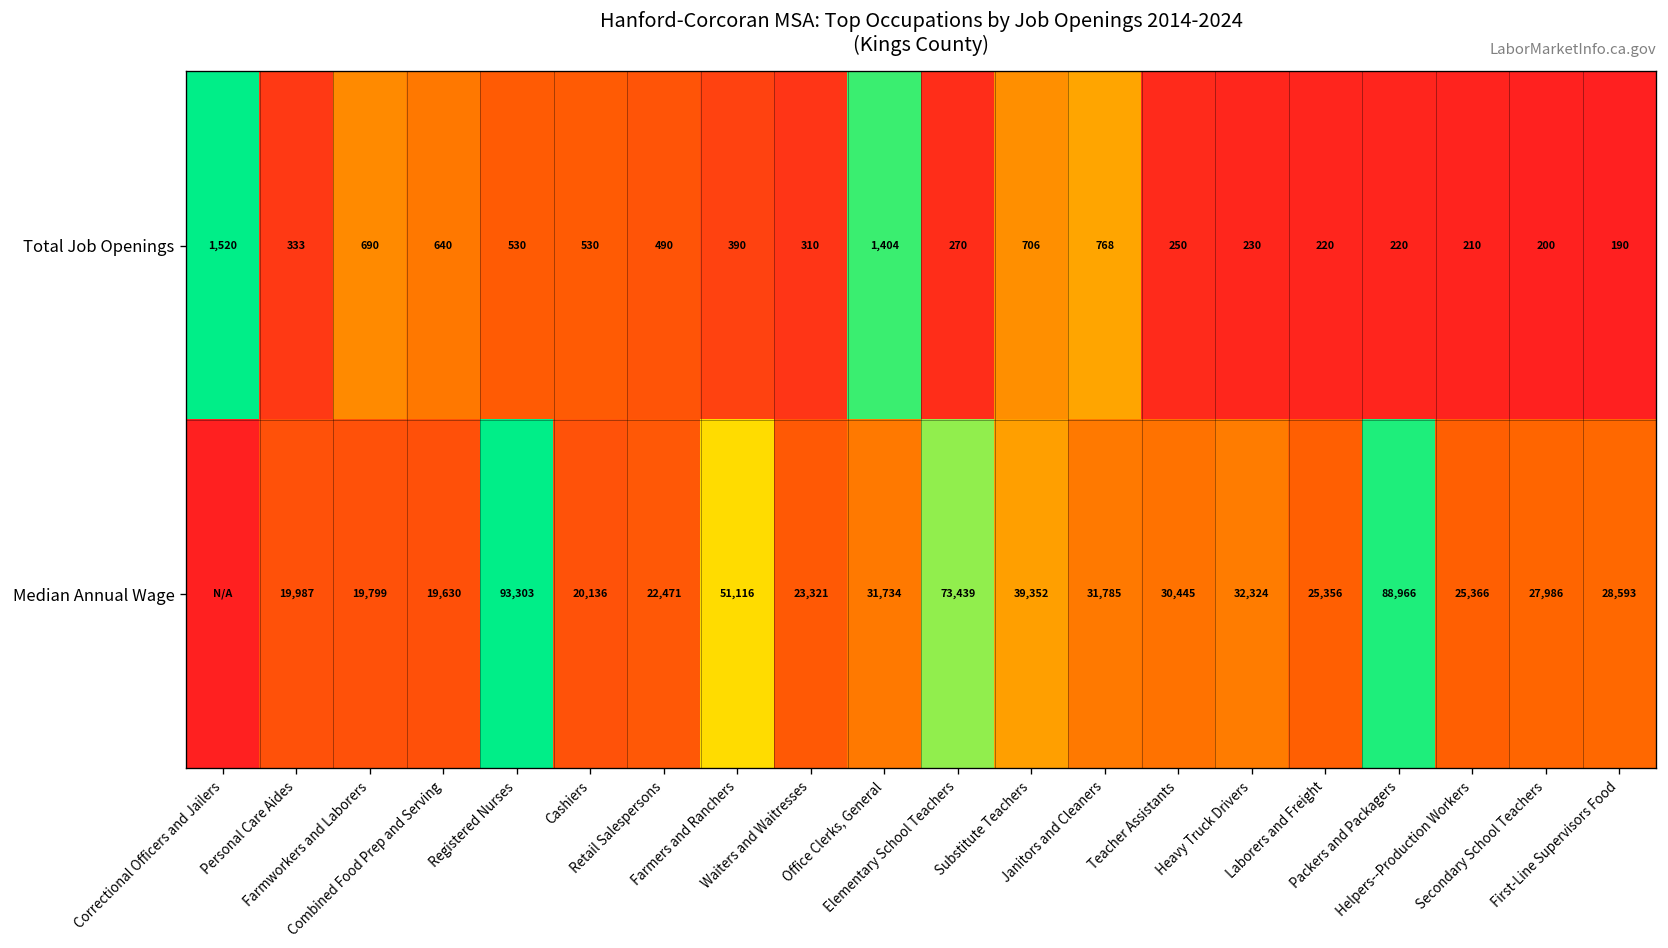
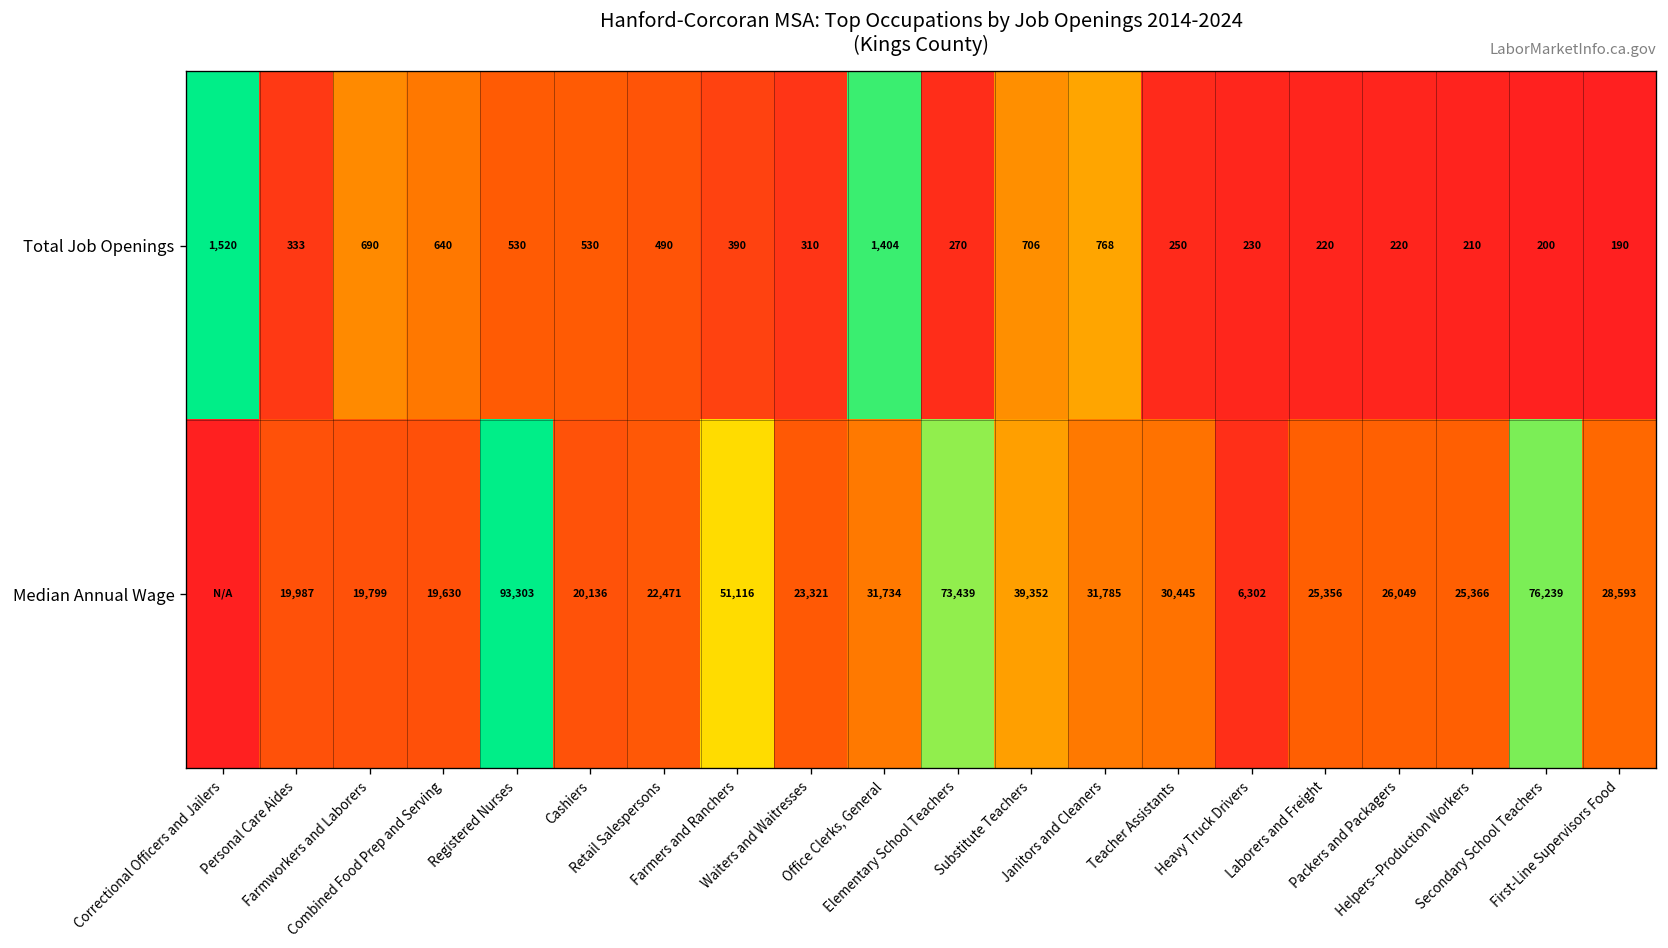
Median Annual Wage, Heavy Truck Drivers: 32,324 -> 6,302
Median Annual Wage, Packers and Packagers: 88,966 -> 26,049
Median Annual Wage, Secondary School Teachers: 27,986 -> 76,239
